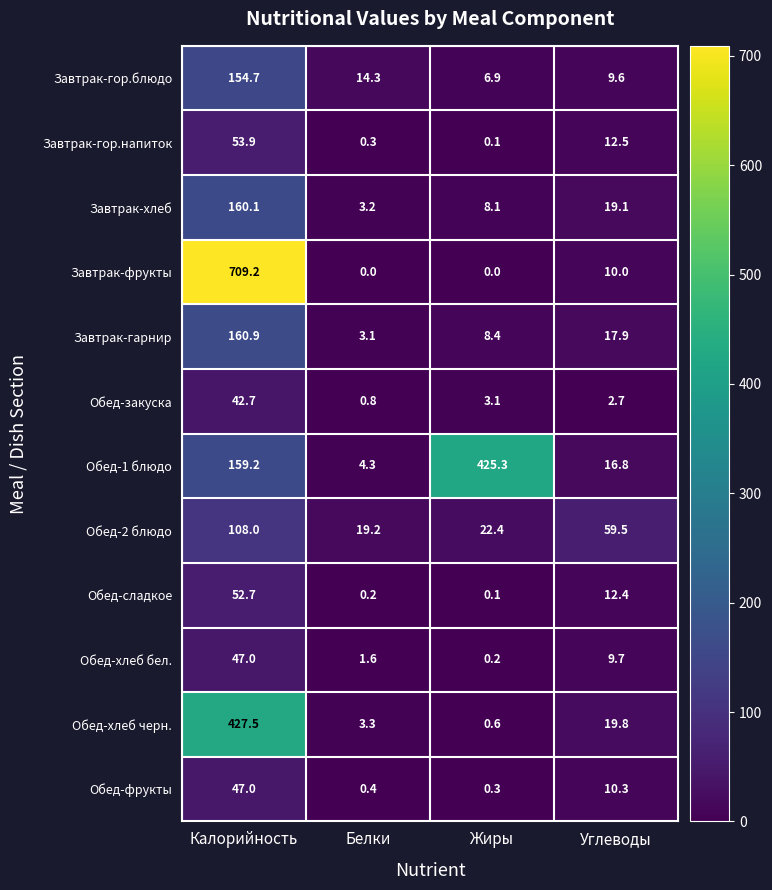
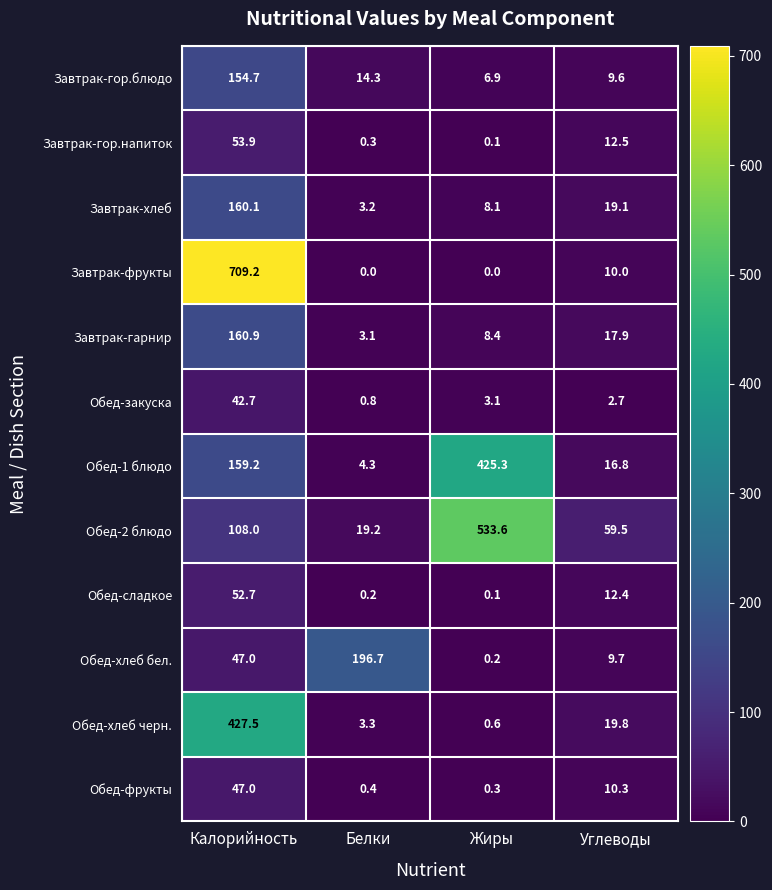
Обед-2 блюдо, Жиры: 22.4 -> 533.6
Обед-хлеб бел., Белки: 1.6 -> 196.7
